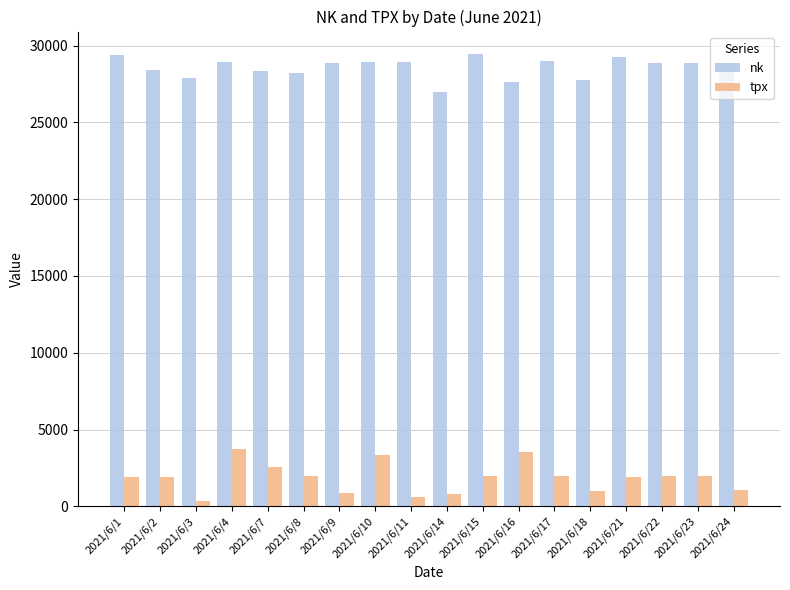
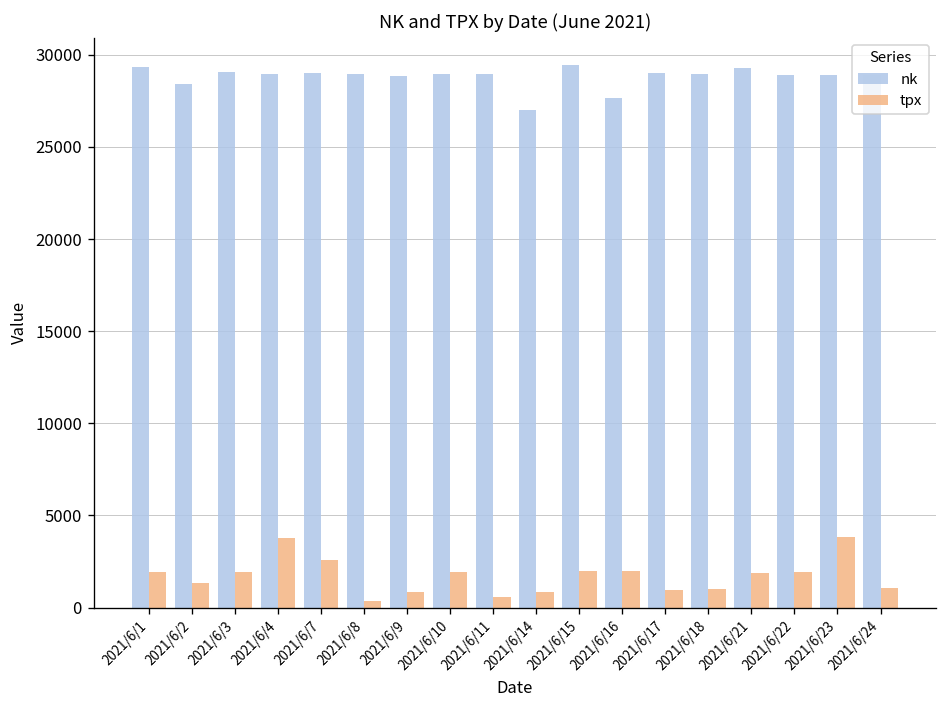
tpx, 2021/6/2: 1900 -> 1300
nk, 2021/6/3: 27900 -> 29100
tpx, 2021/6/3: 300 -> 2000
nk, 2021/6/7: 28300 -> 29000
nk, 2021/6/8: 28200 -> 29000
tpx, 2021/6/8: 2000 -> 300
tpx, 2021/6/10: 3300 -> 2000
tpx, 2021/6/16: 3500 -> 2000
tpx, 2021/6/17: 2000 -> 1000
nk, 2021/6/18: 27800 -> 29000
tpx, 2021/6/23: 1900 -> 3800
